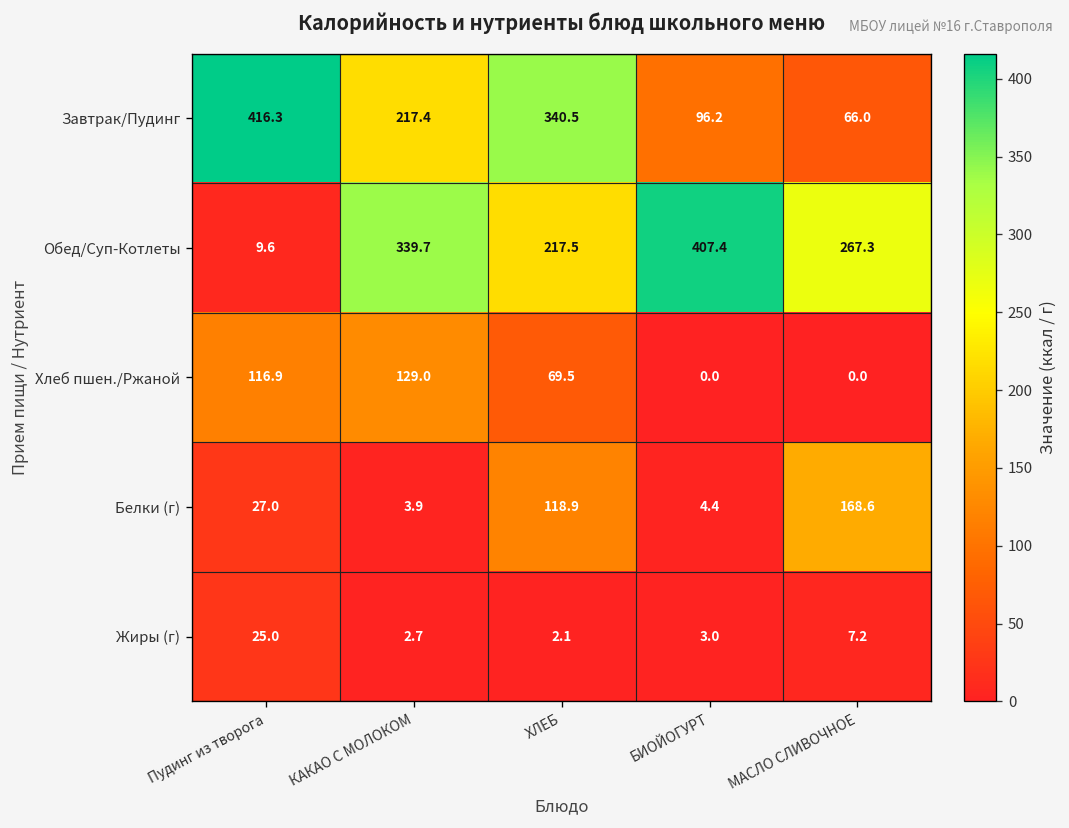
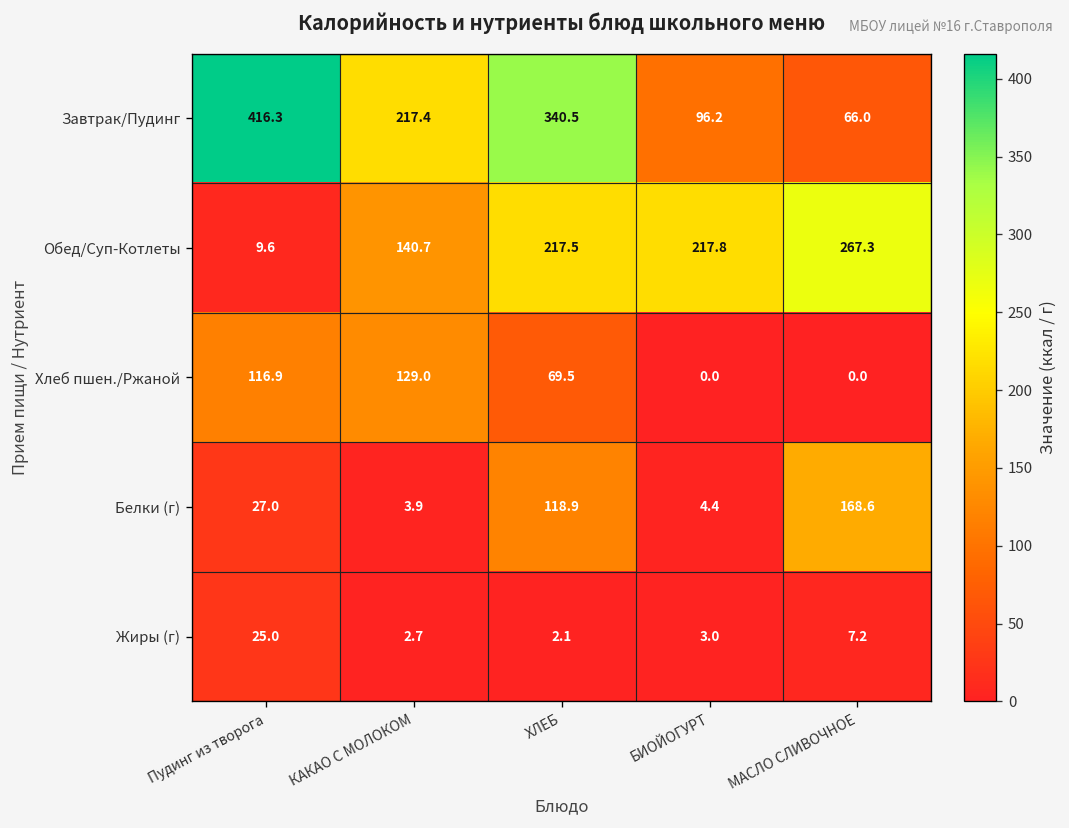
Обед/Суп-Котлеты, КАКАО С МОЛОКОМ: 339.7 -> 140.7
Обед/Суп-Котлеты, БИОЙОГУРТ: 407.4 -> 217.8
